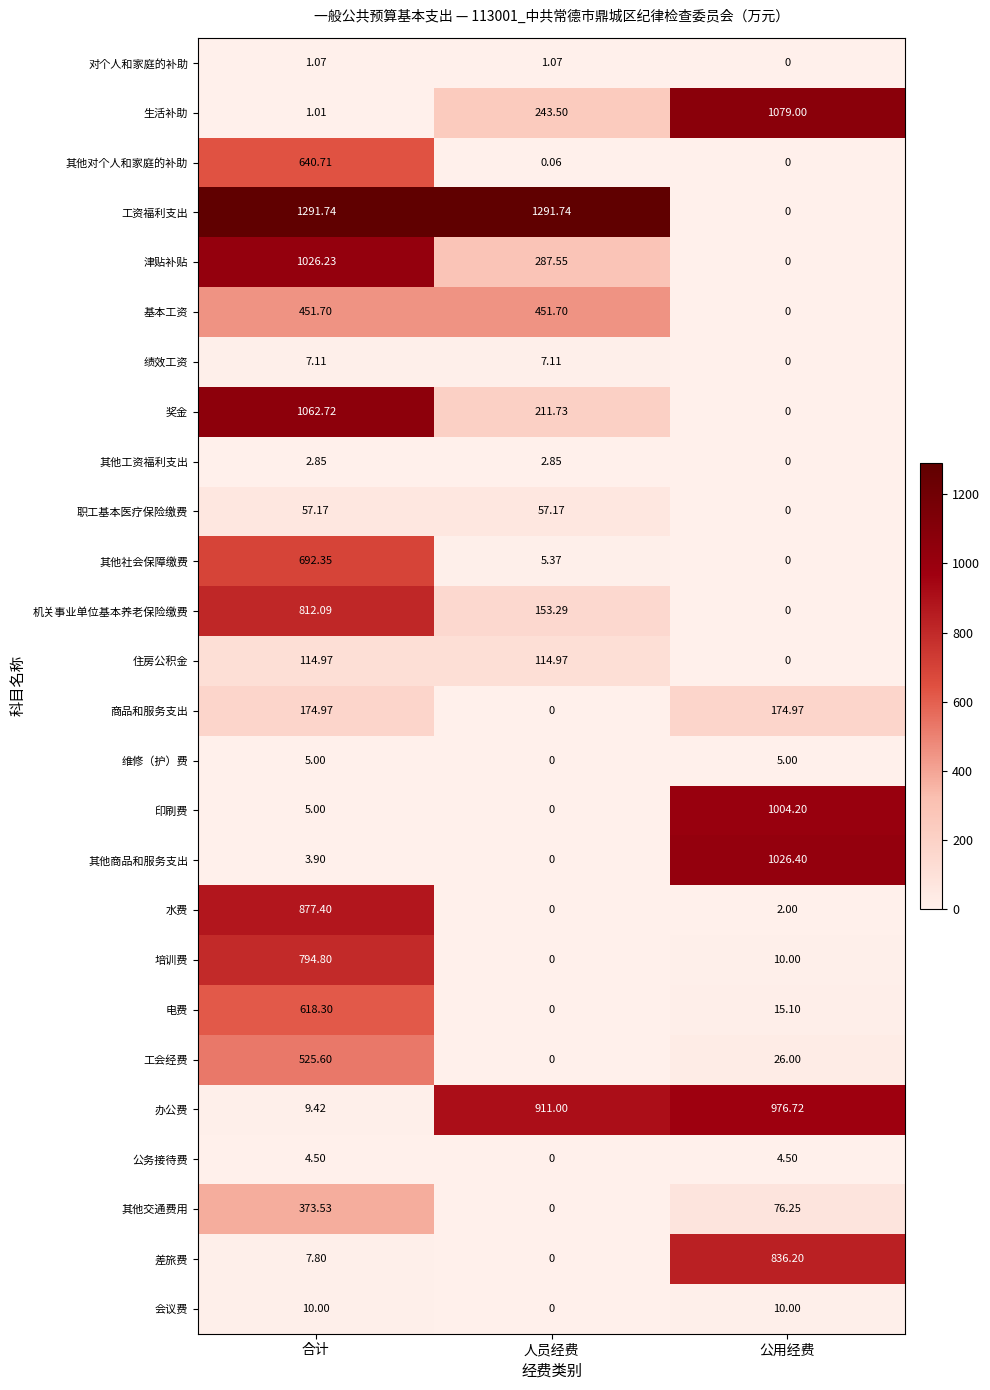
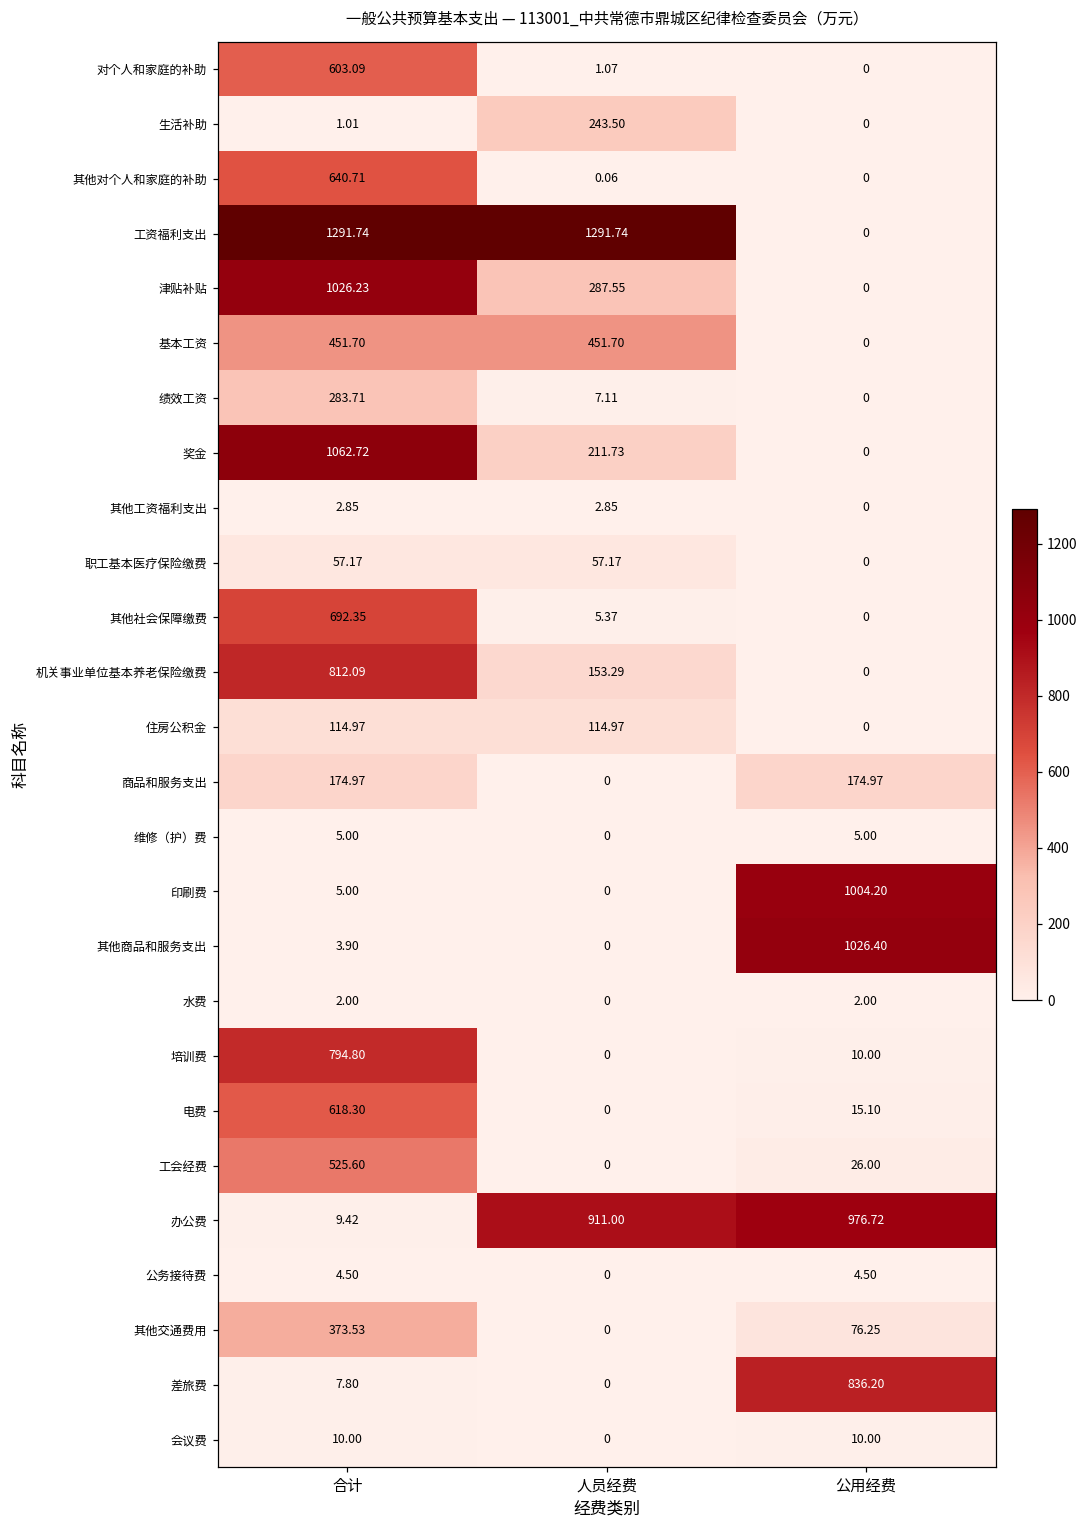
对个人和家庭的补助, 合计: 1.07 -> 603.09
生活补助, 公用经费: 1079.00 -> 0
绩效工资, 合计: 7.11 -> 283.71
水费, 合计: 877.40 -> 2.00
